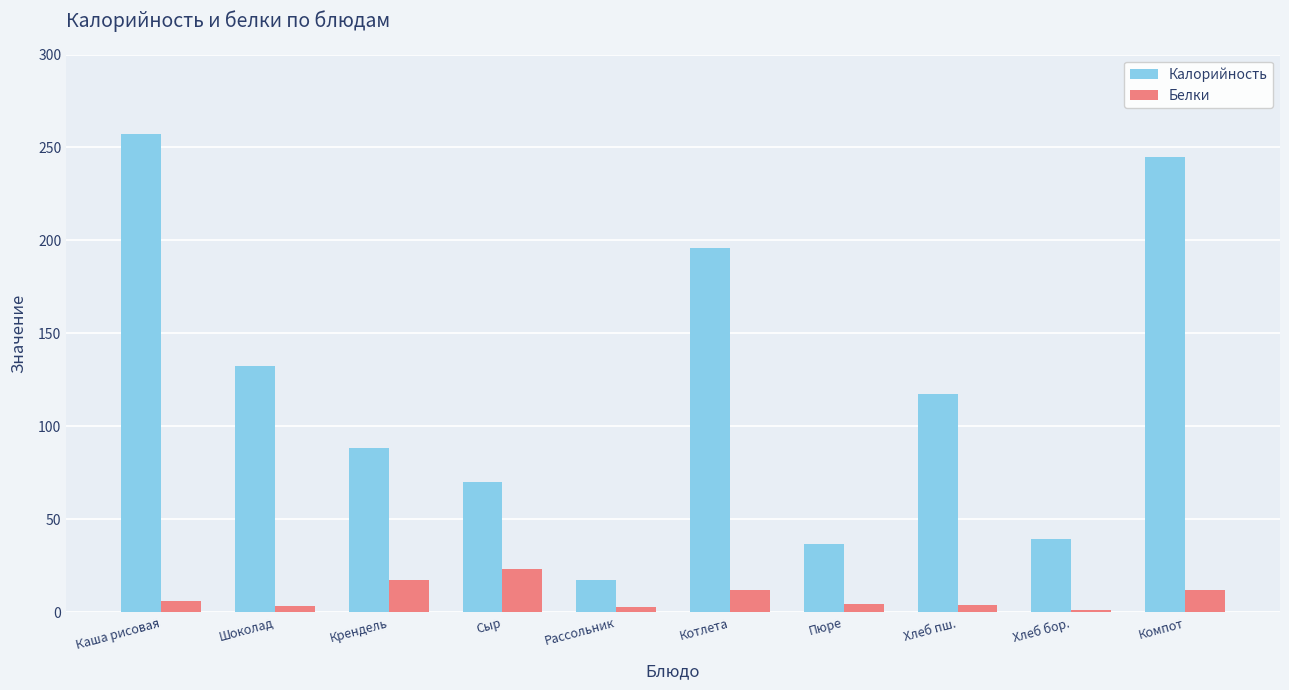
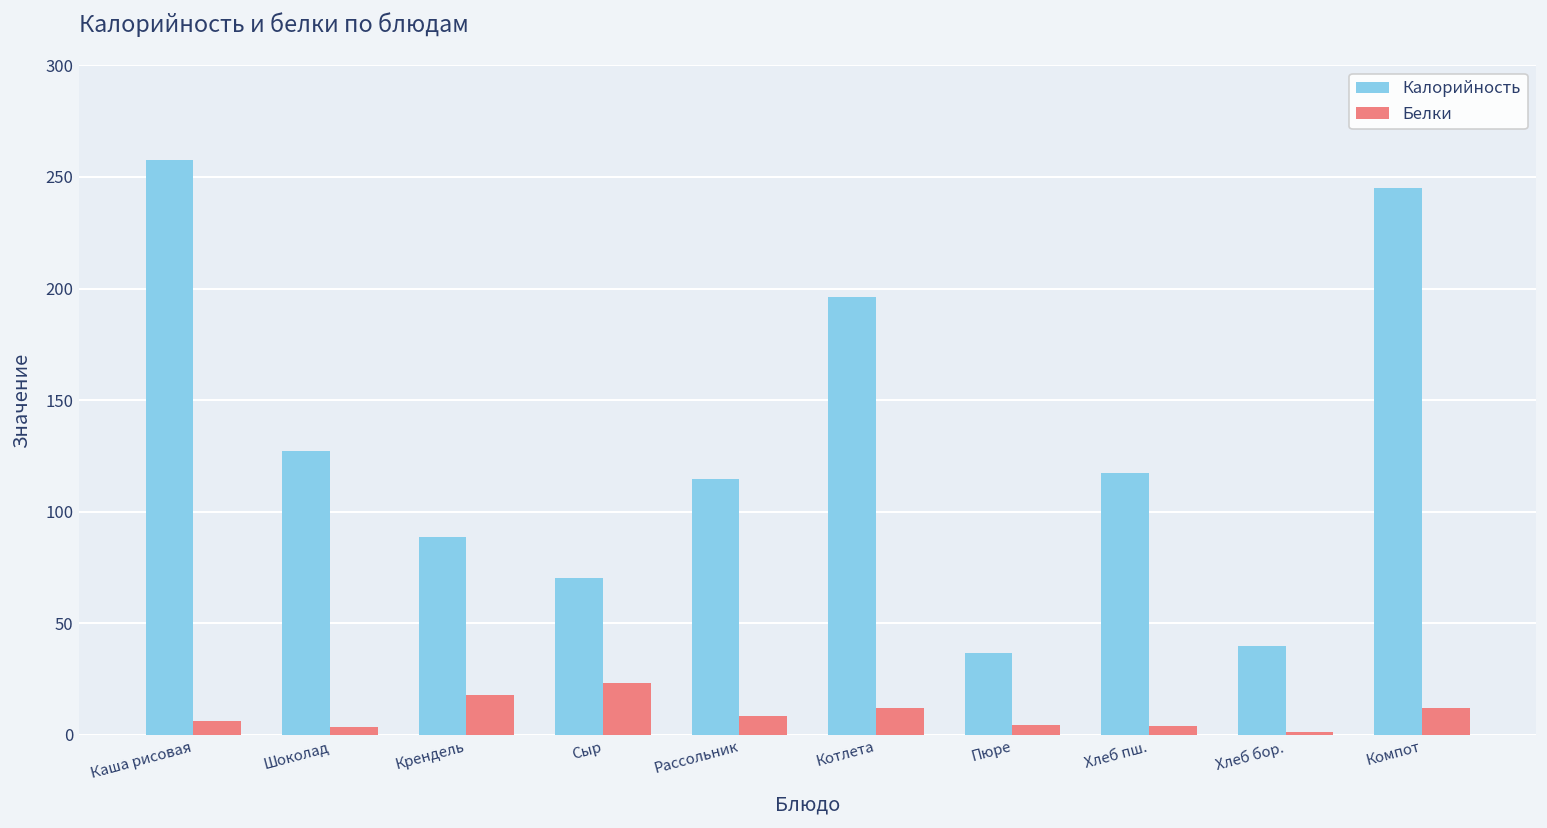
Калорийность, Шоколад: 132 -> 127
Калорийность, Рассольник: 17 -> 115
Белки, Рассольник: 3 -> 8
